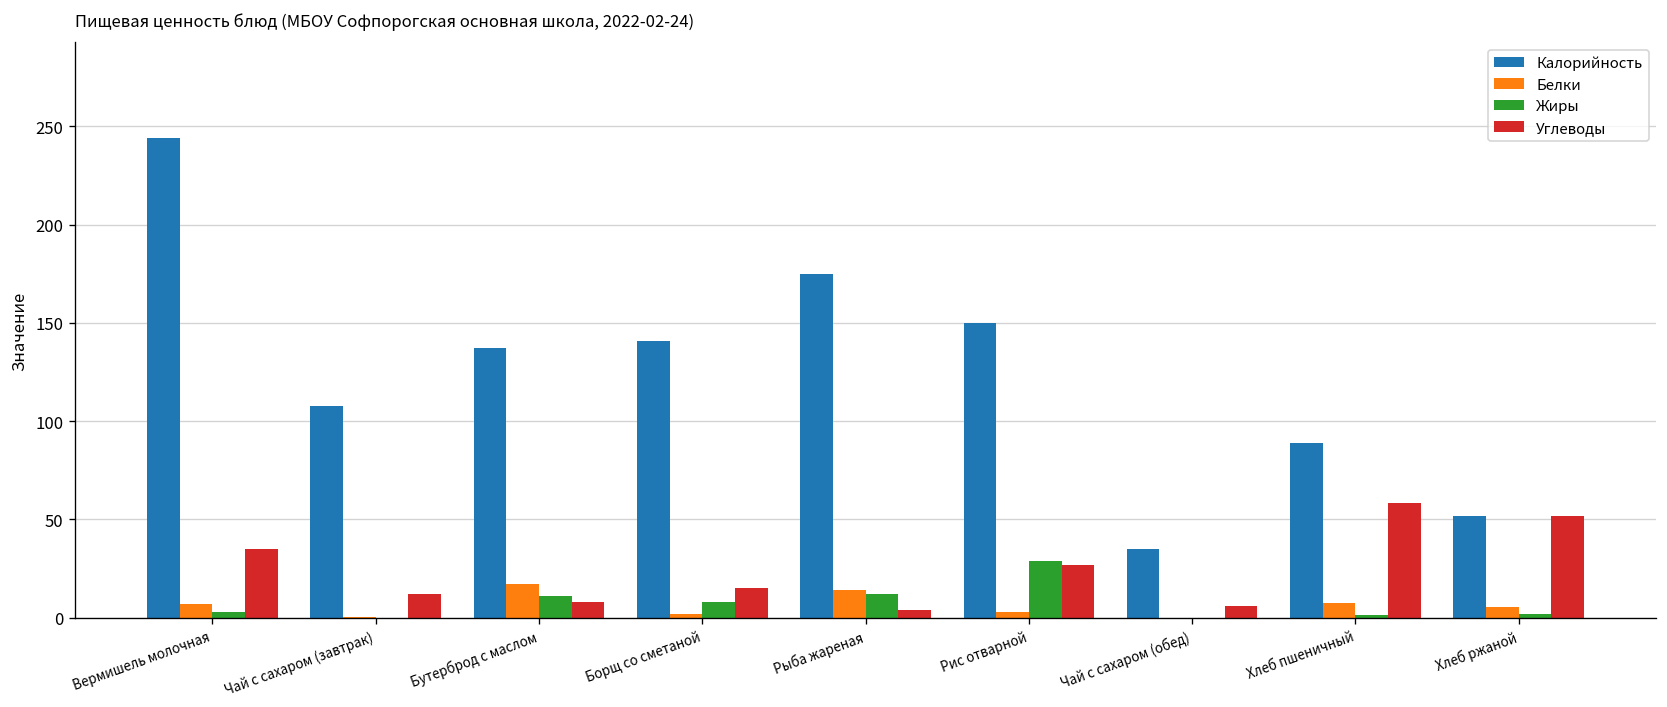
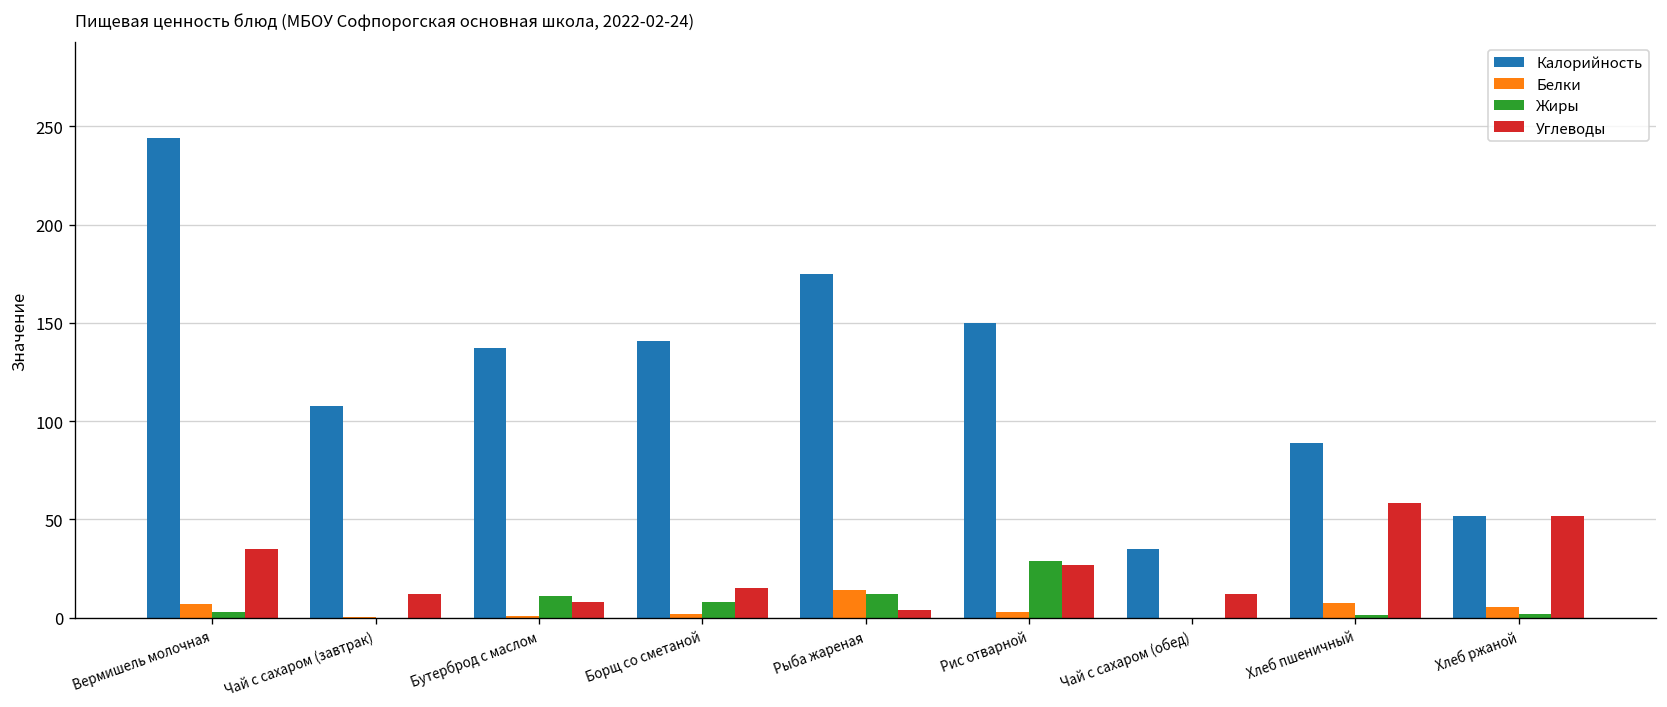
Белки, Бутерброд с маслом: 17 -> 1
Углеводы, Чай с сахаром (обед): 6 -> 12
